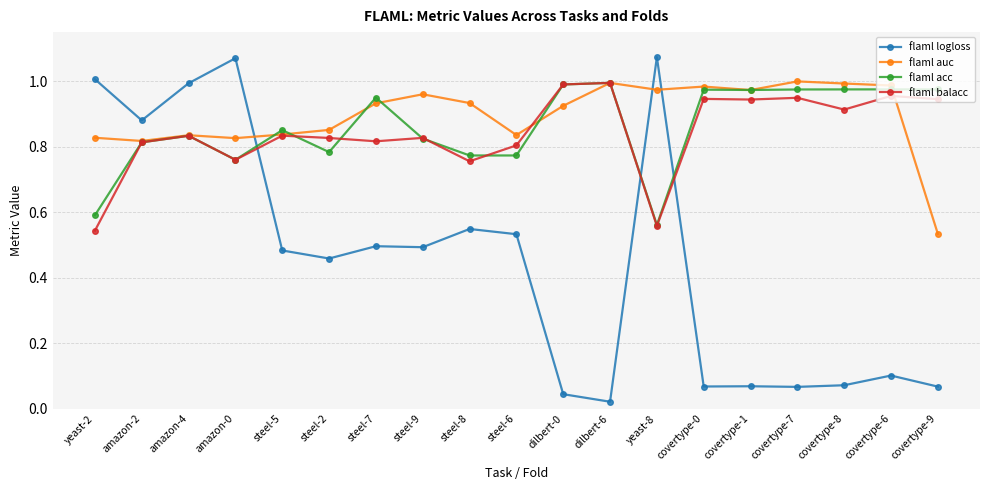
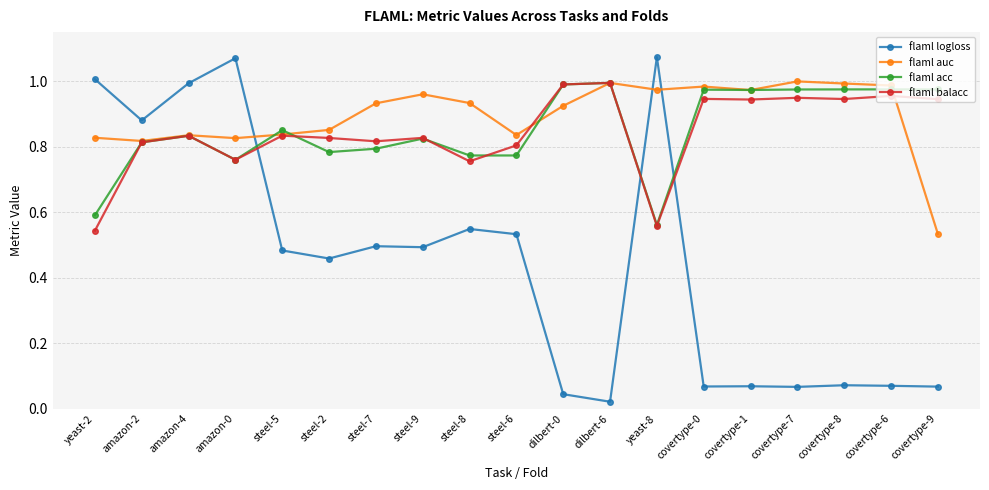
flaml acc, steel-7: 0.95 -> 0.79
flaml balacc, covertype-8: 0.91 -> 0.95
flaml logloss, covertype-6: 0.10 -> 0.07
